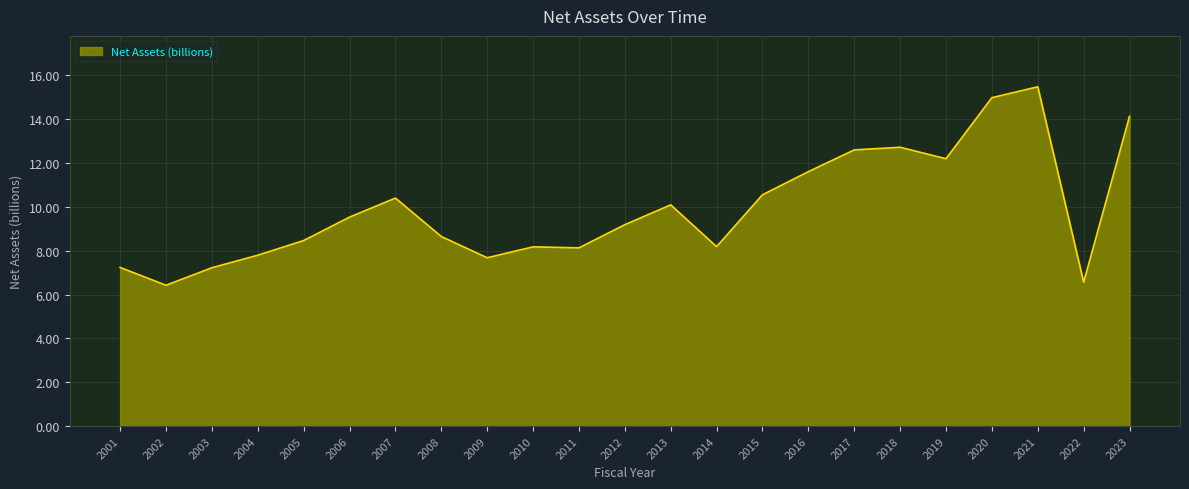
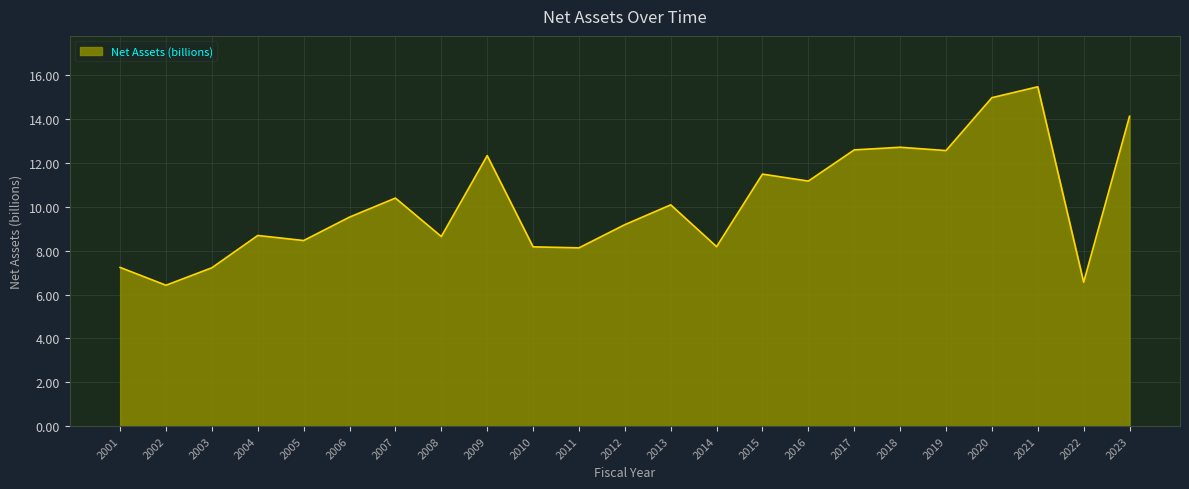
2004: 7.8 -> 8.7
2009: 7.7 -> 12.3
2015: 10.6 -> 11.5
2016: 11.6 -> 11.2
2019: 12.2 -> 12.6
